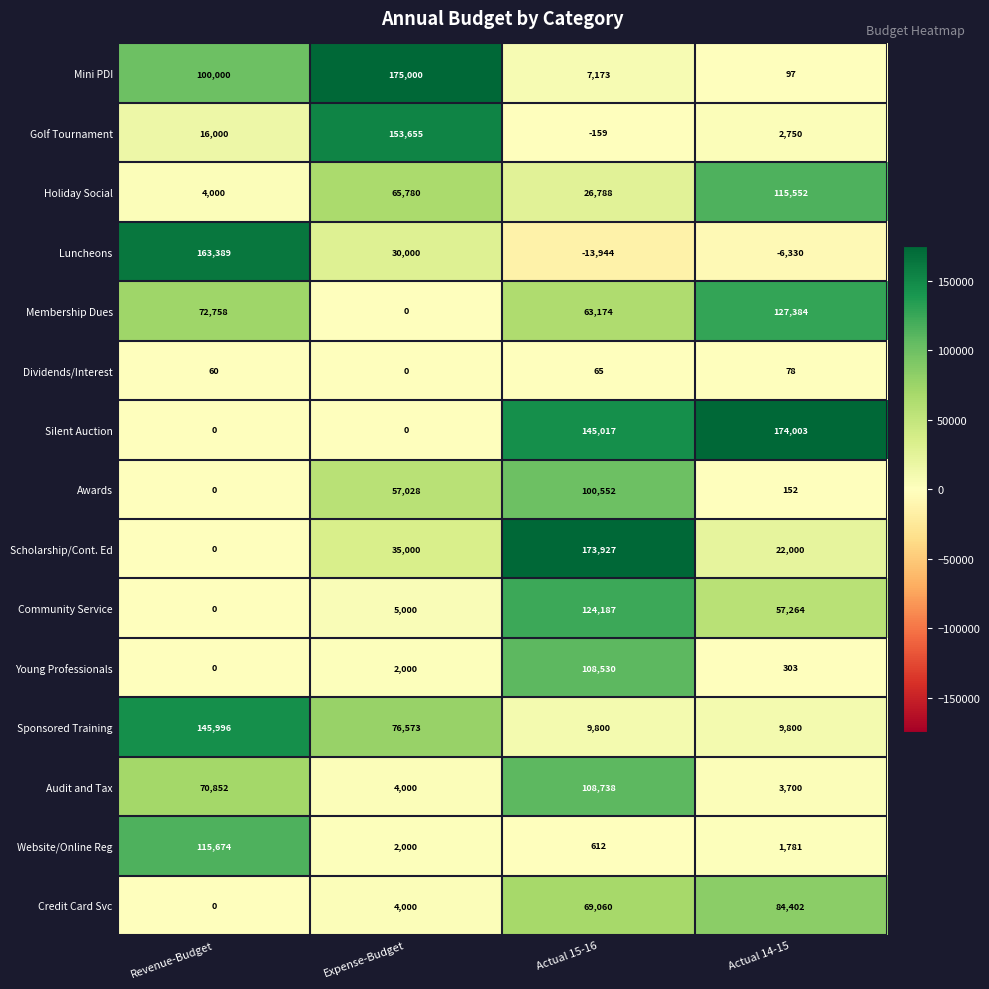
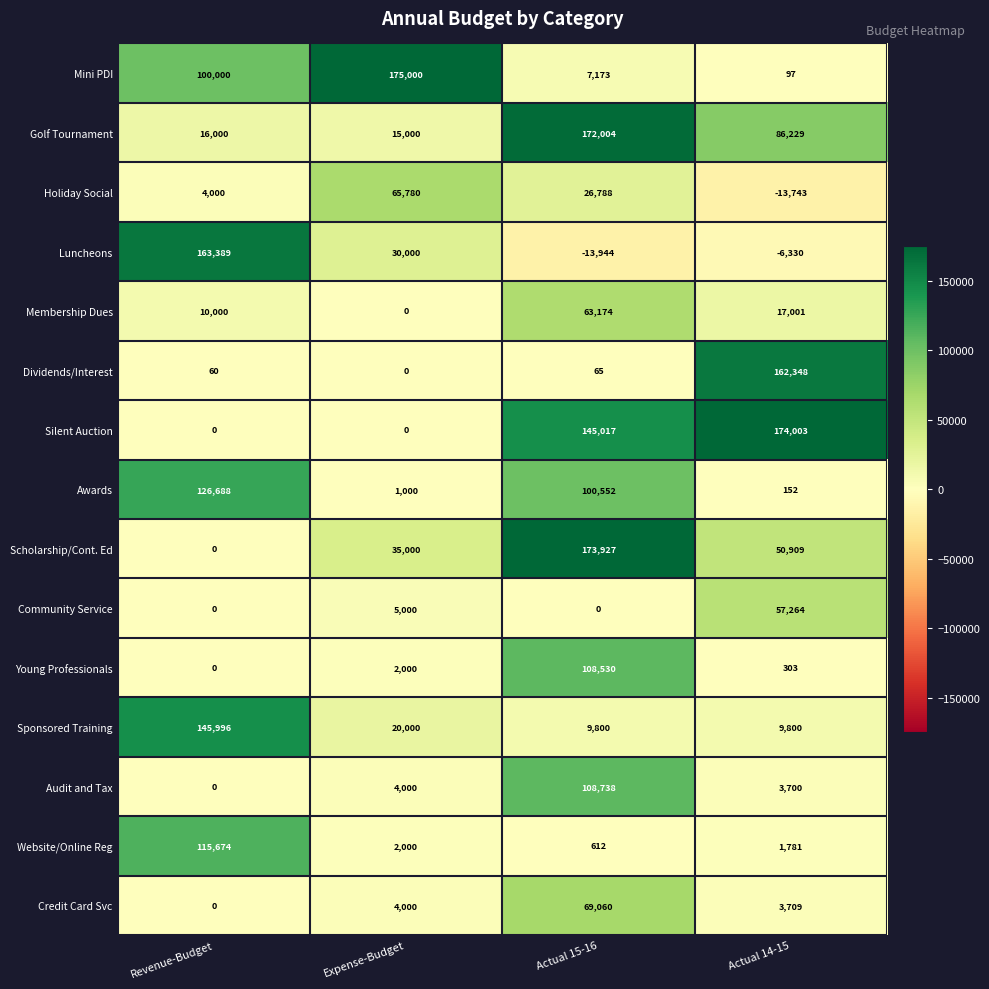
Golf Tournament, Expense-Budget: 153,655 -> 15,000
Golf Tournament, Actual 15-16: -159 -> 172,004
Golf Tournament, Actual 14-15: 2,750 -> 86,229
Holiday Social, Actual 14-15: 115,552 -> -13,743
Membership Dues, Revenue-Budget: 72,758 -> 10,000
Membership Dues, Actual 14-15: 127,384 -> 17,001
Dividends/Interest, Actual 14-15: 78 -> 162,348
Awards, Revenue-Budget: 0 -> 126,688
Awards, Expense-Budget: 57,028 -> 1,000
Scholarship/Cont. Ed, Actual 14-15: 22,000 -> 50,909
Community Service, Actual 15-16: 124,187 -> 0
Sponsored Training, Expense-Budget: 76,573 -> 20,000
Audit and Tax, Revenue-Budget: 70,852 -> 0
Credit Card Svc, Actual 14-15: 84,402 -> 3,709
